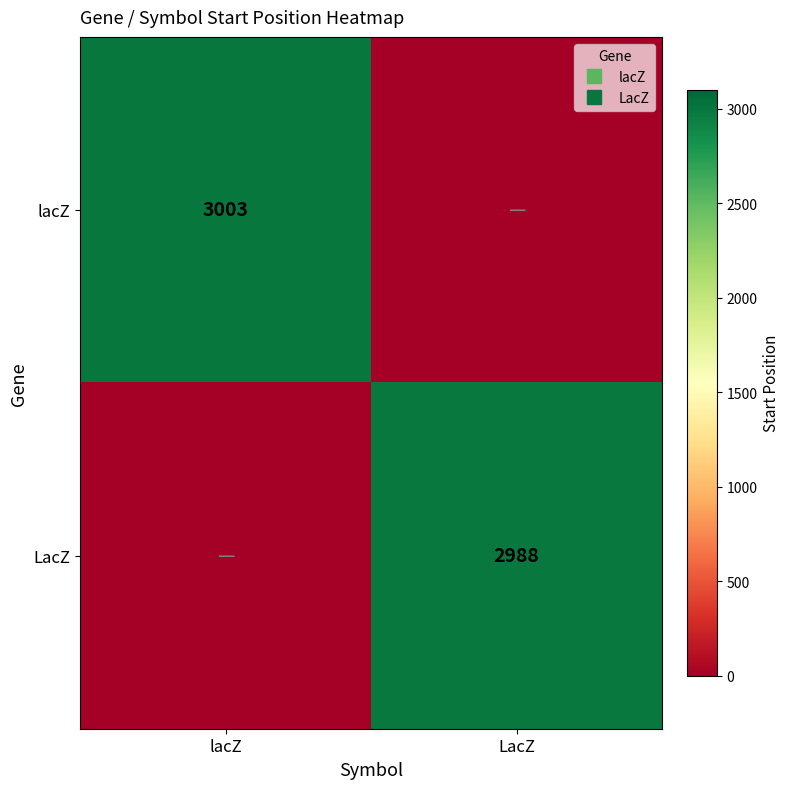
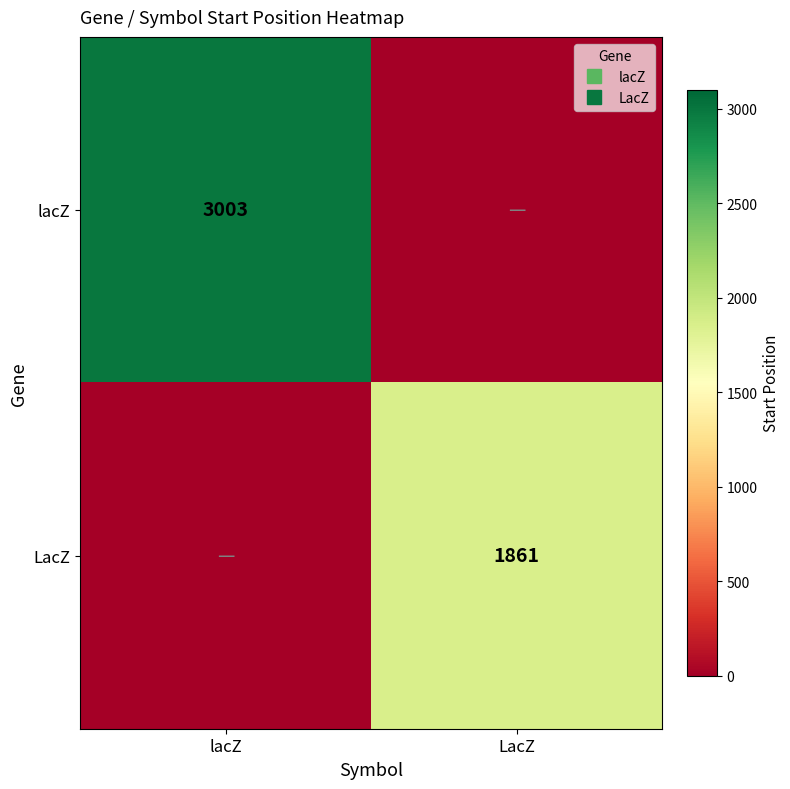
LacZ, LacZ: 2988 -> 1861
